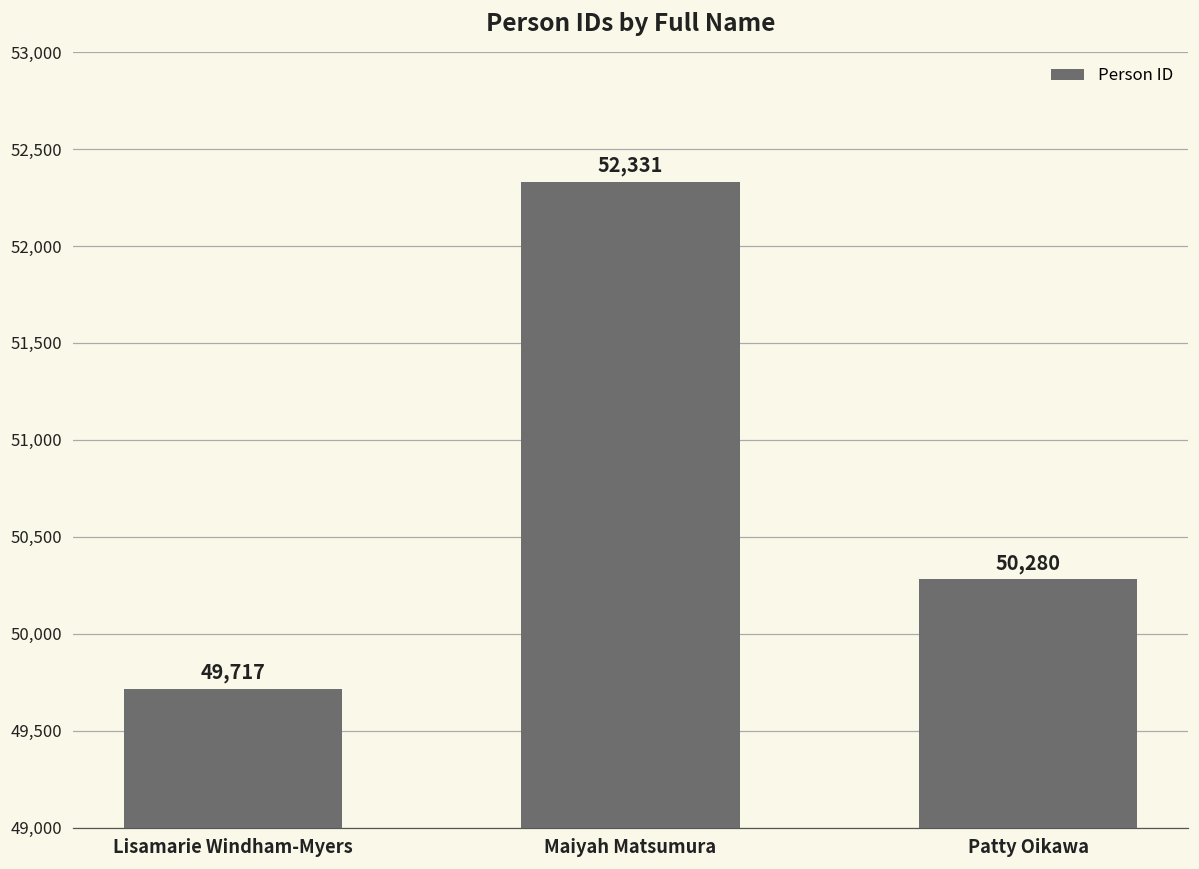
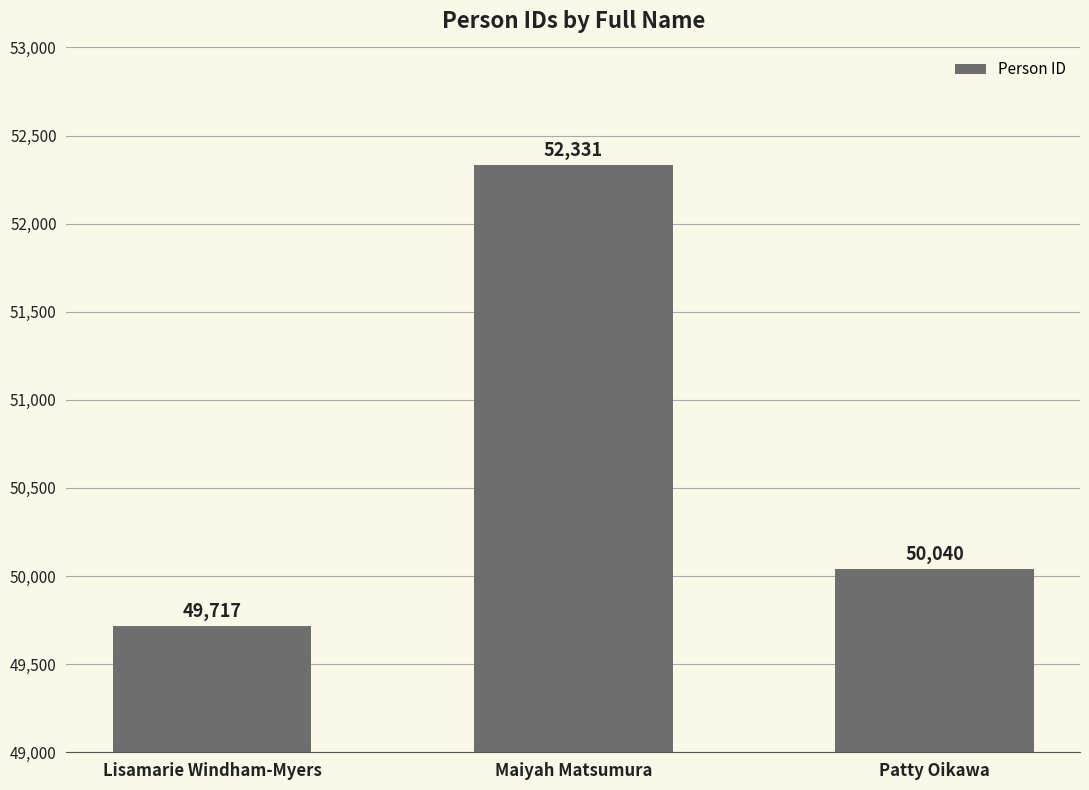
Patty Oikawa: 50,280 -> 50,040
